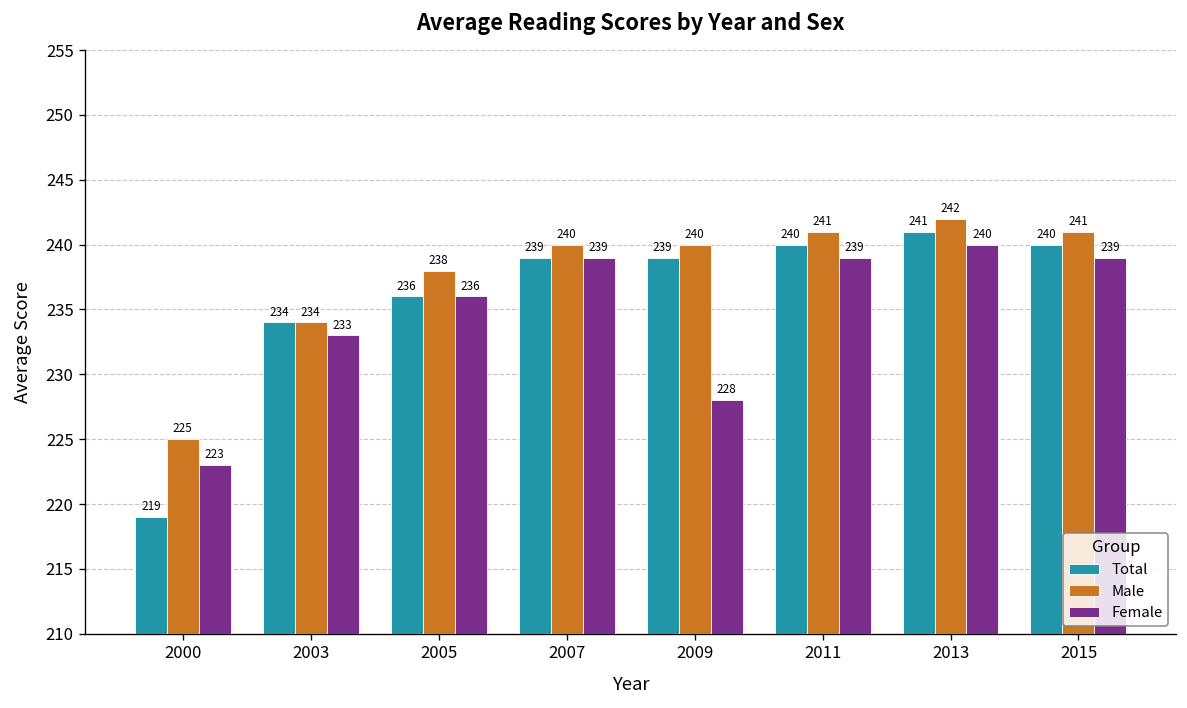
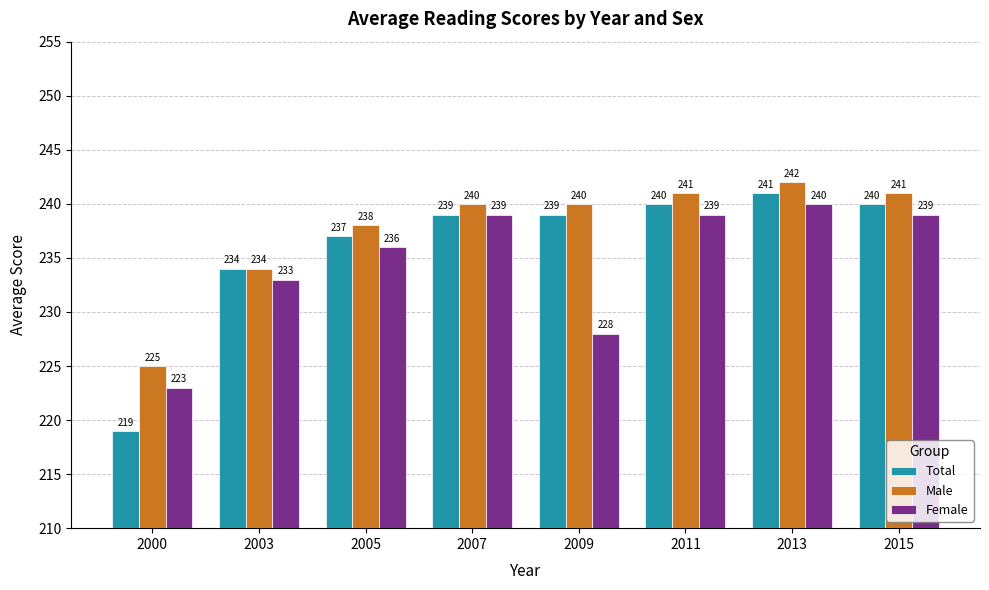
Total, 2005: 236 -> 237
